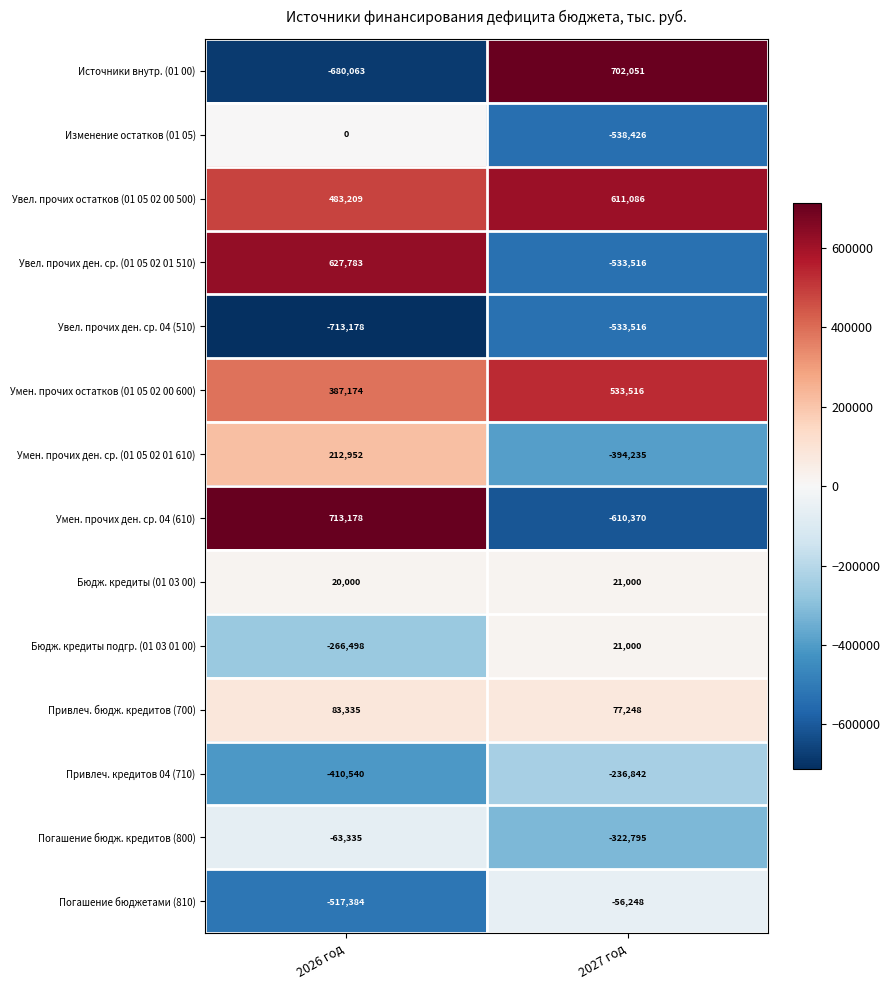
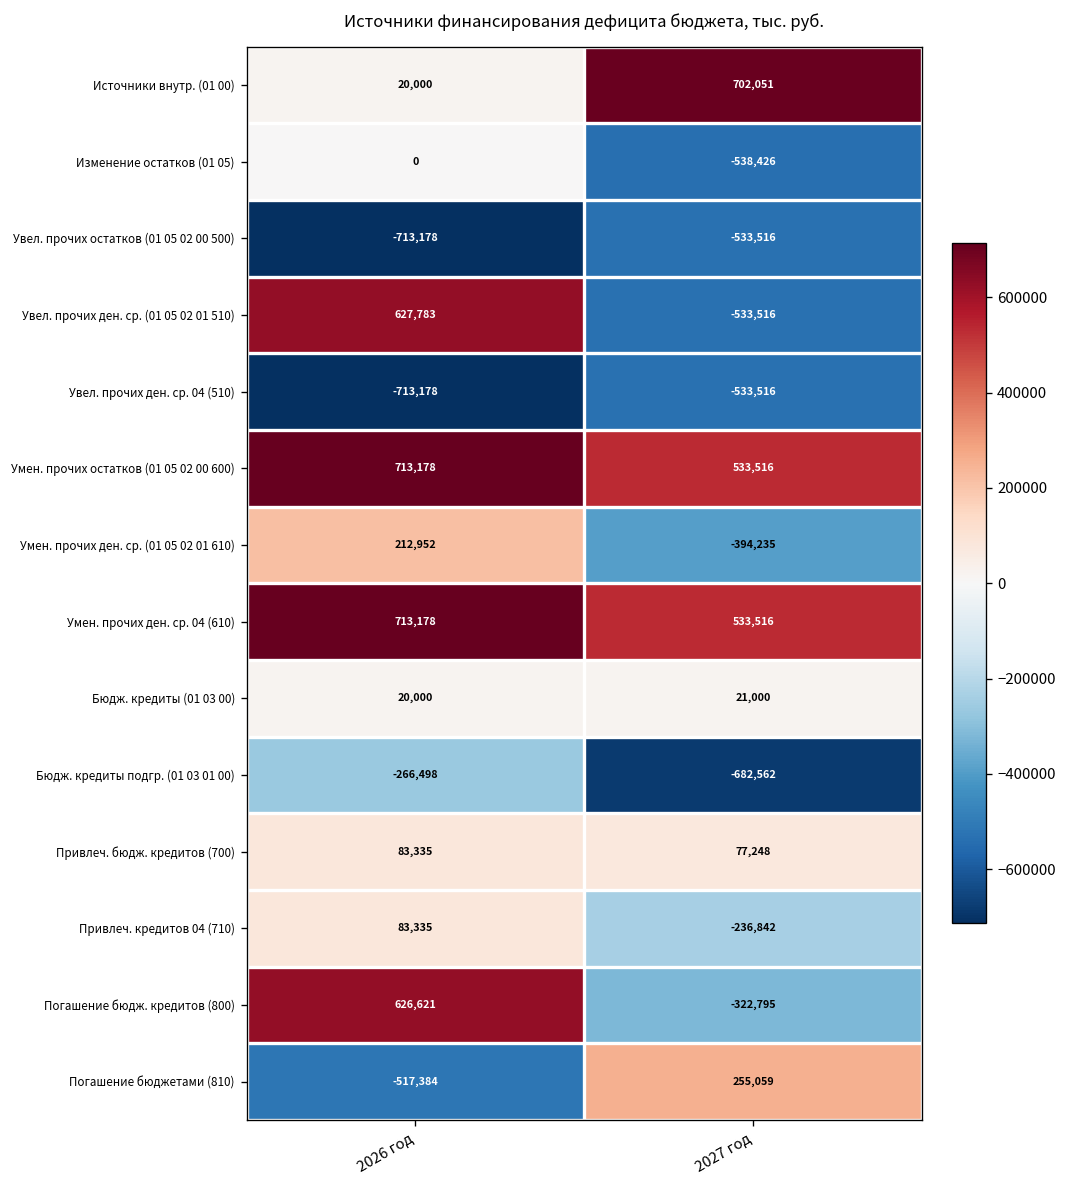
Источники внутр. (01 00), 2026 год: -680,063 -> 20,000
Увел. прочих остатков (01 05 02 00 500), 2026 год: 483,209 -> -713,178
Увел. прочих остатков (01 05 02 00 500), 2027 год: 611,086 -> -533,516
Умен. прочих остатков (01 05 02 00 600), 2026 год: 387,174 -> 713,178
Умен. прочих ден. ср. 04 (610), 2027 год: -610,370 -> 533,516
Бюдж. кредиты подгр. (01 03 01 00), 2027 год: 21,000 -> -682,562
Привлеч. кредитов 04 (710), 2026 год: -410,540 -> 83,335
Погашение бюдж. кредитов (800), 2026 год: -63,335 -> 626,621
Погашение бюджетами (810), 2027 год: -56,248 -> 255,059
